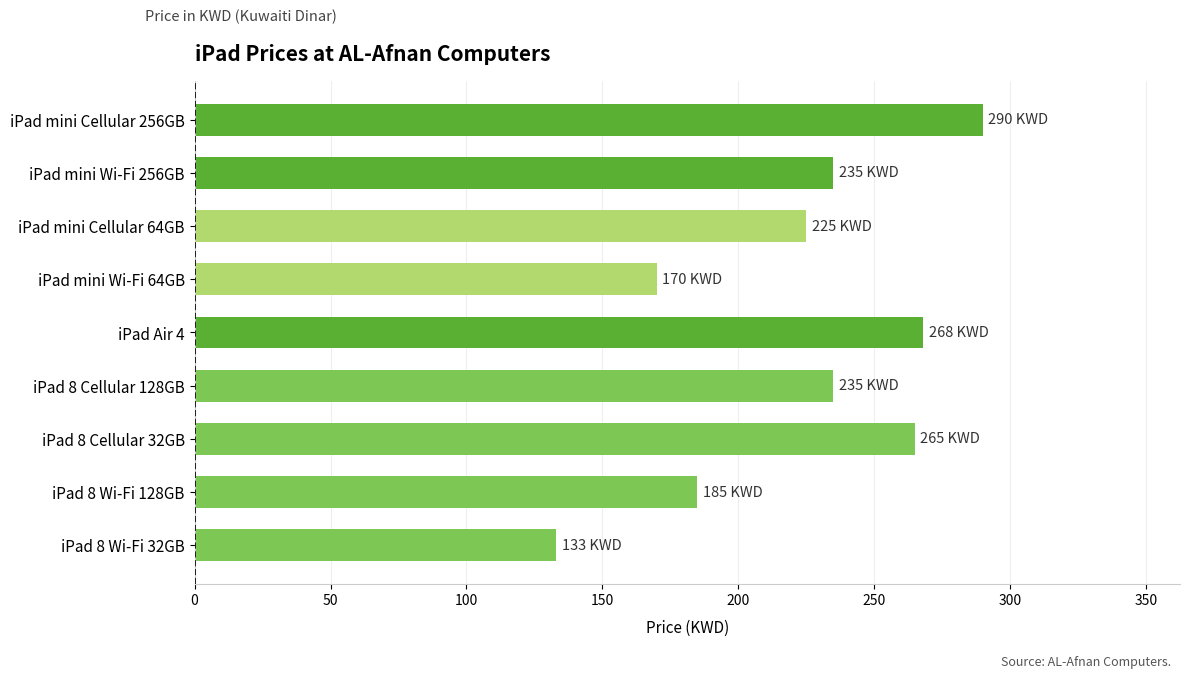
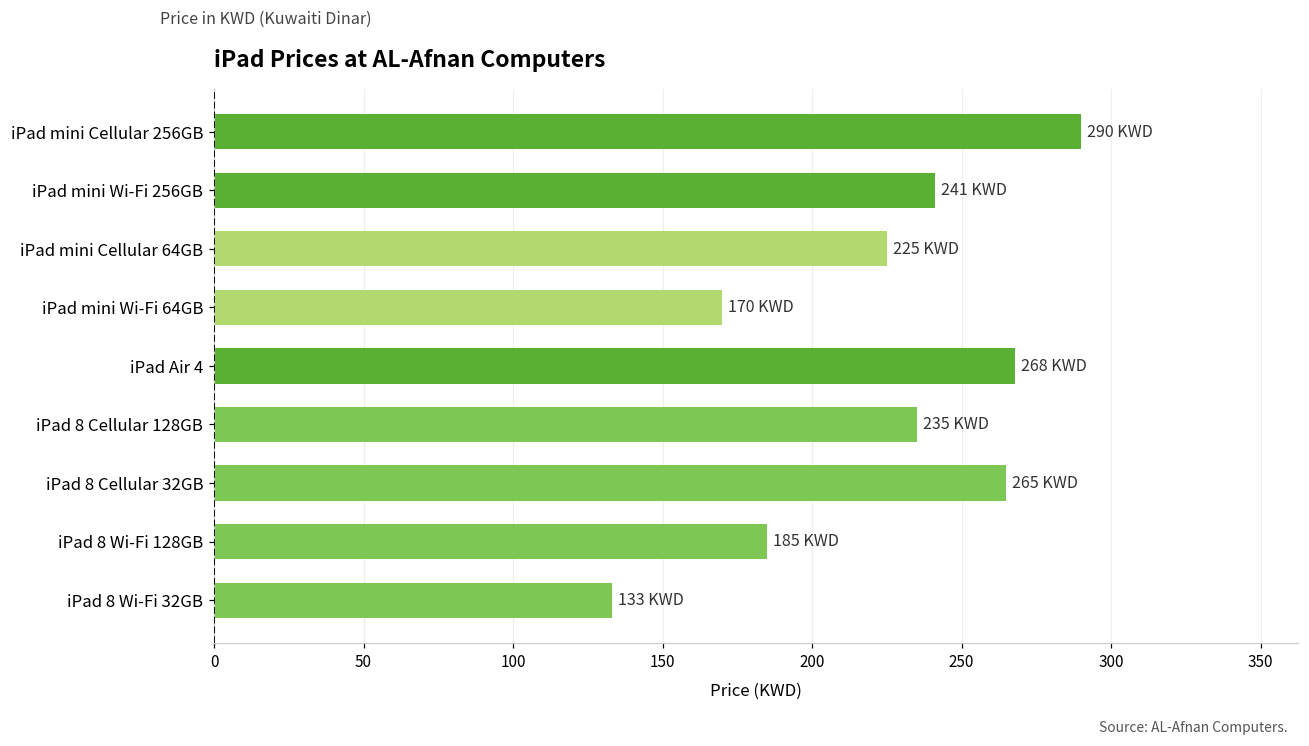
iPad mini Wi-Fi 256GB: 235 -> 241
